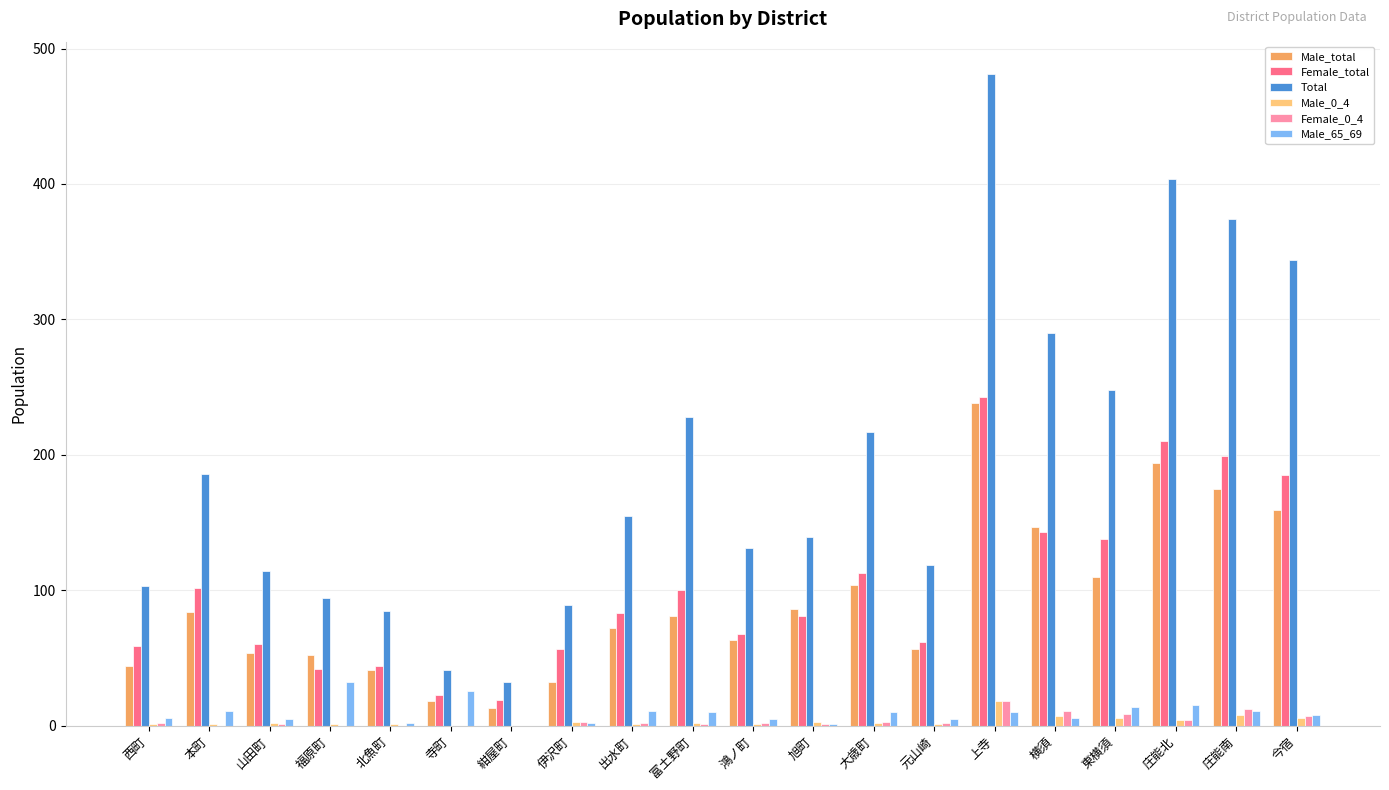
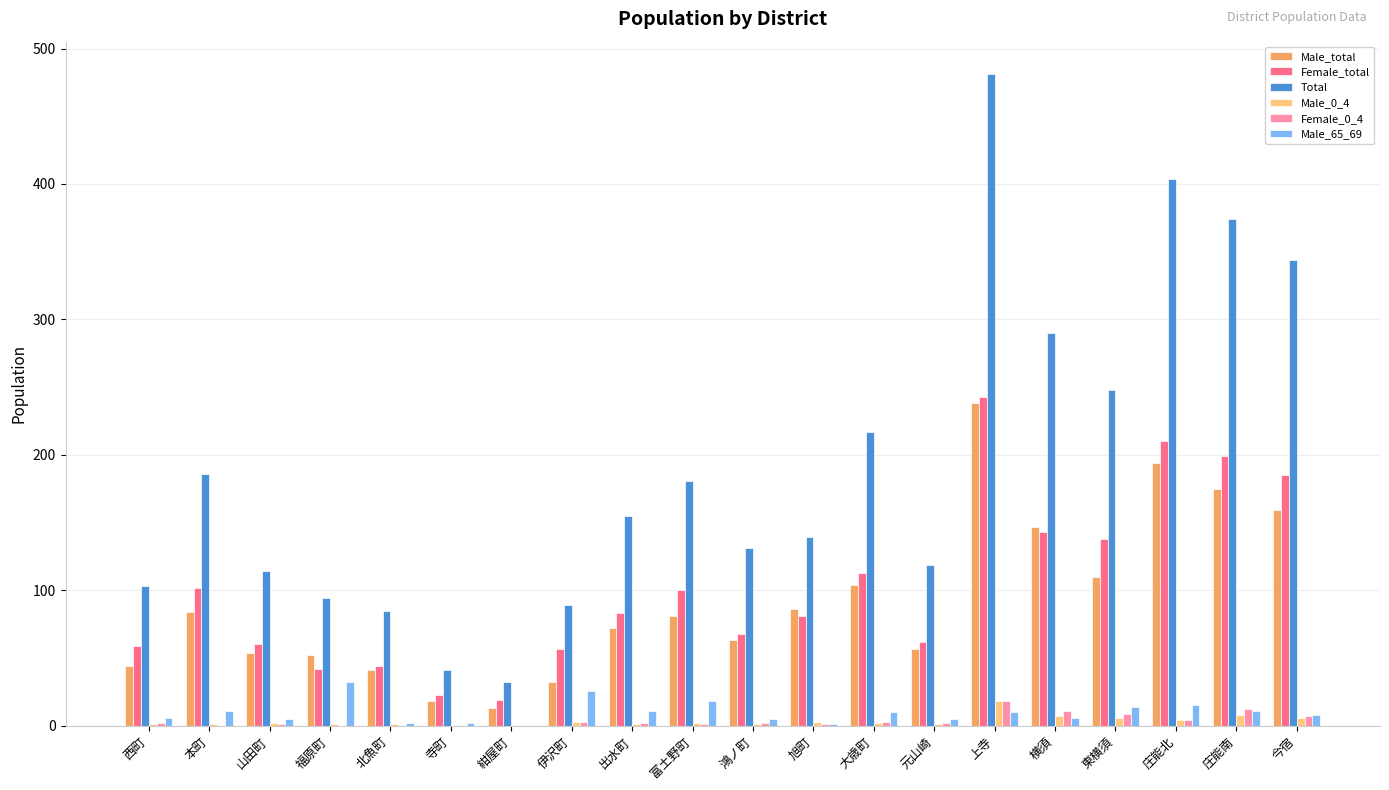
Male_65_69, 寺町: 26 -> 2
Male_65_69, 伊沢町: 2 -> 26
Total, 富土野町: 228 -> 181
Male_65_69, 富土野町: 10 -> 18
